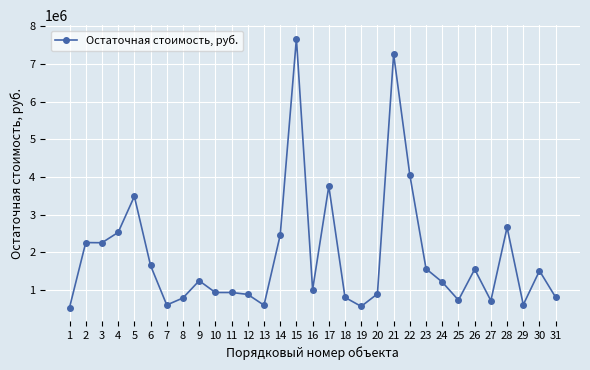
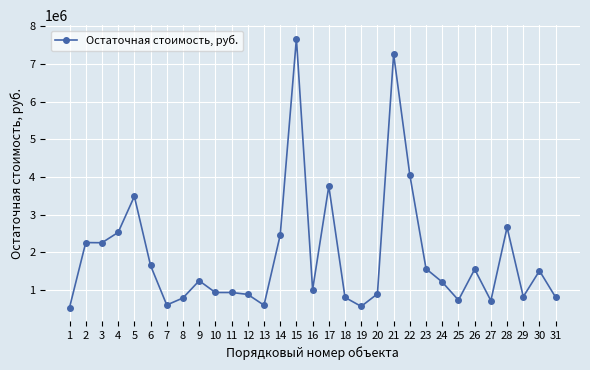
29: 600000 -> 800000
